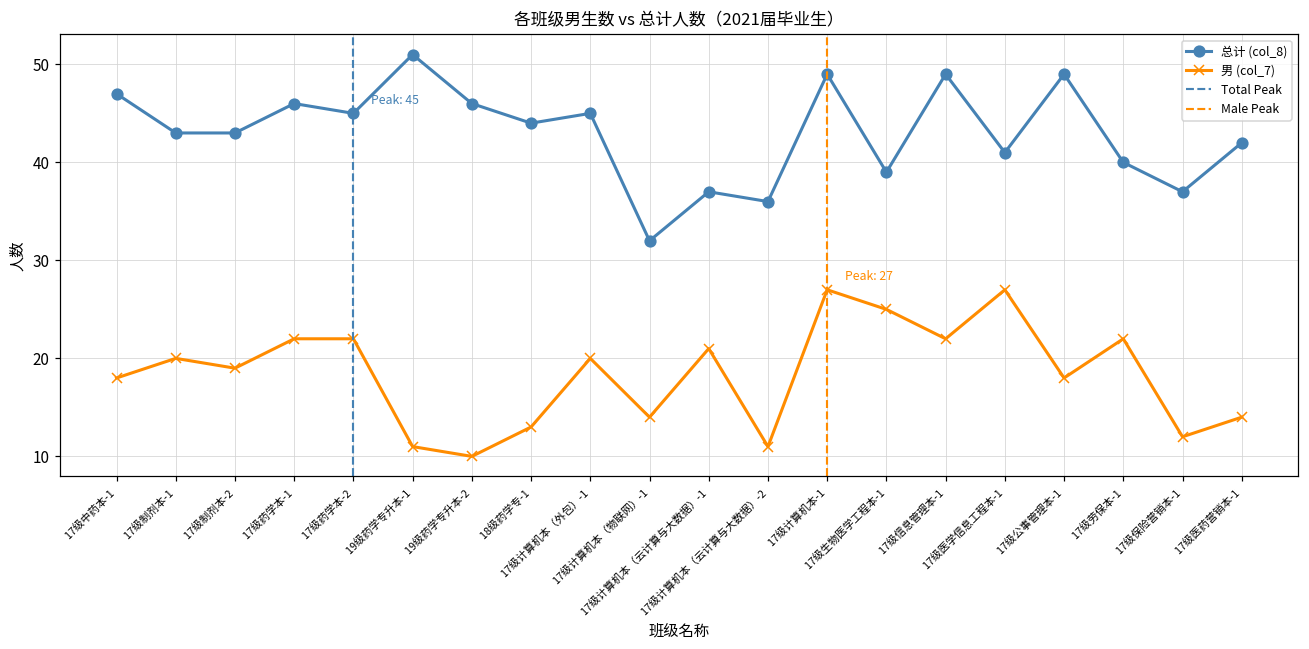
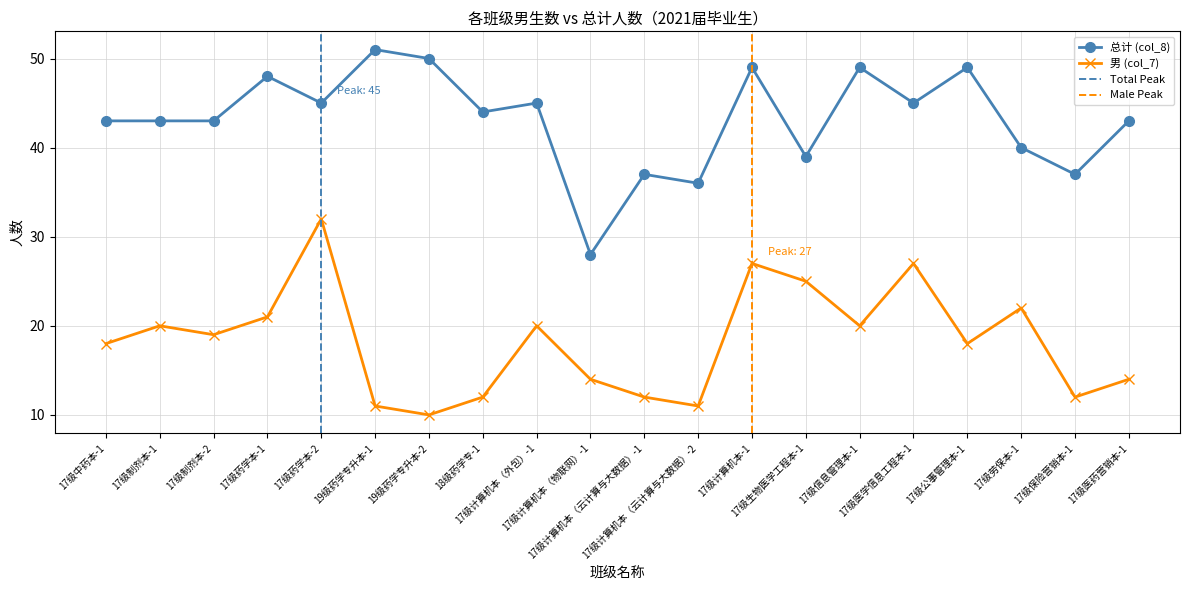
总计 (col_8), 17级中药本-1: 47 -> 43
总计 (col_8), 17级药学本-1: 46 -> 48
男 (col_7), 17级药学本-1: 22 -> 21
男 (col_7), 17级药学本-2: 22 -> 32
总计 (col_8), 19级药学专升本-2: 46 -> 50
男 (col_7), 18级药学专-1: 13 -> 12
总计 (col_8), 17级计算机本（物联网）-1: 32 -> 28
男 (col_7), 17级计算机本（云计算与大数据）-1: 21 -> 12
男 (col_7), 17级信息管理本-1: 22 -> 20
总计 (col_8), 17级医学信息工程本-1: 41 -> 45
总计 (col_8), 17级医药营销本-1: 42 -> 43
